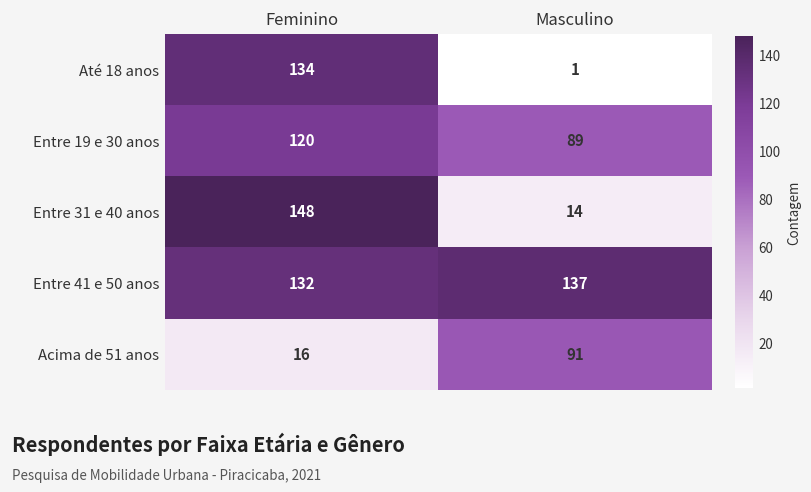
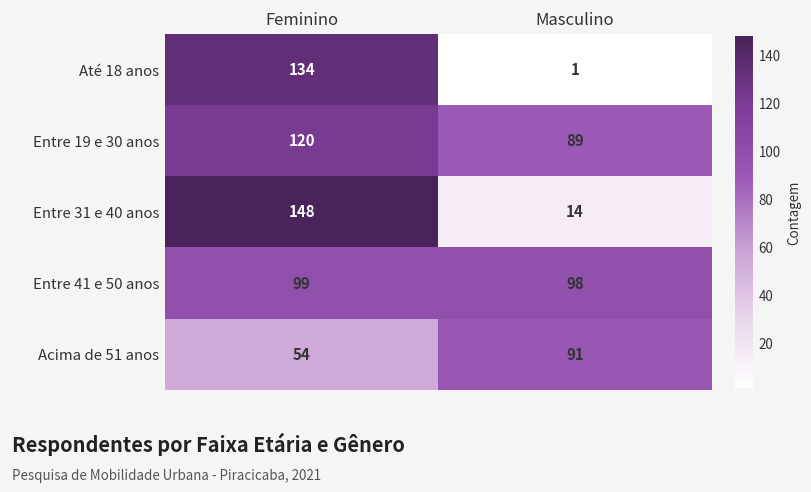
Entre 41 e 50 anos, Feminino: 132 -> 99
Entre 41 e 50 anos, Masculino: 137 -> 98
Acima de 51 anos, Feminino: 16 -> 54
